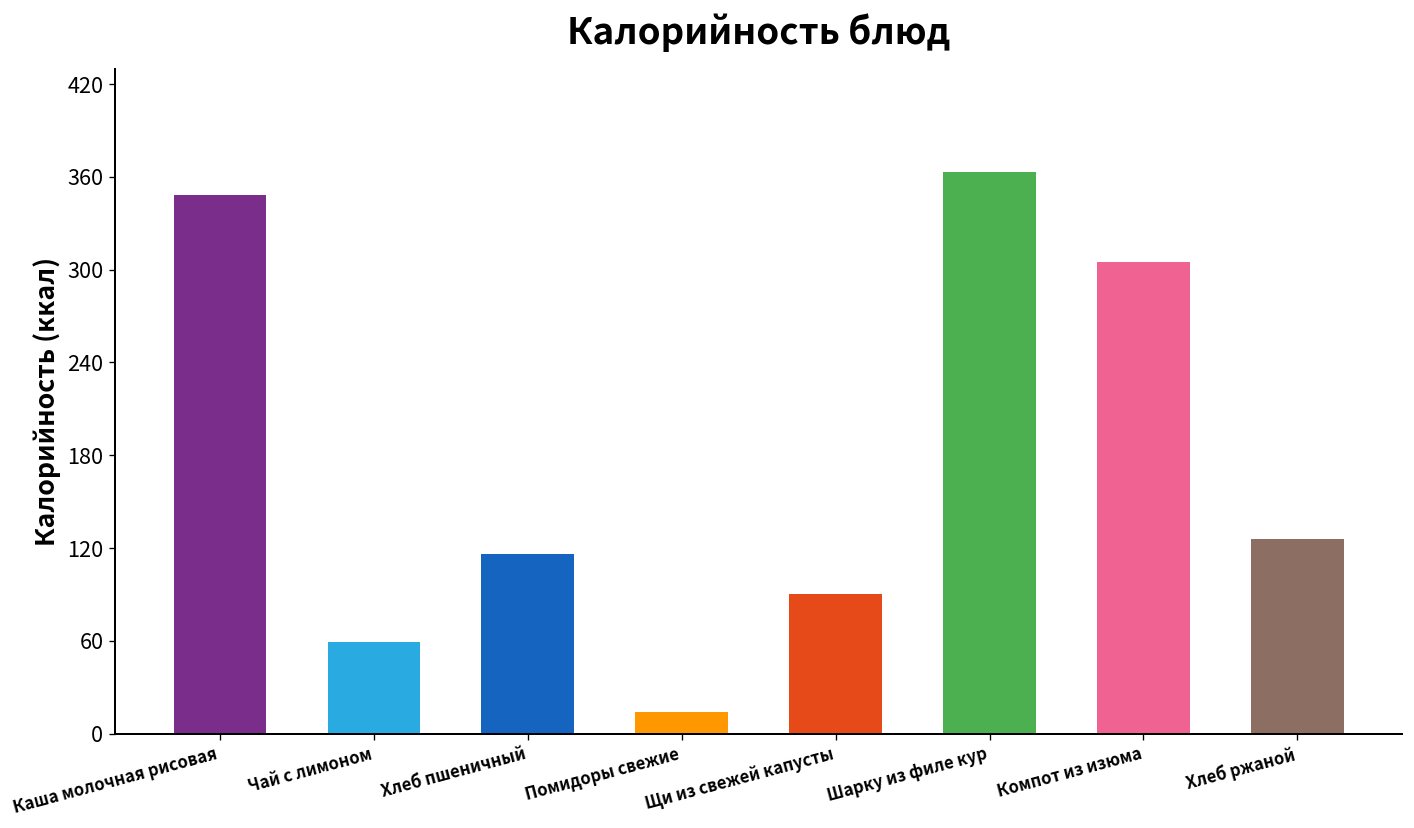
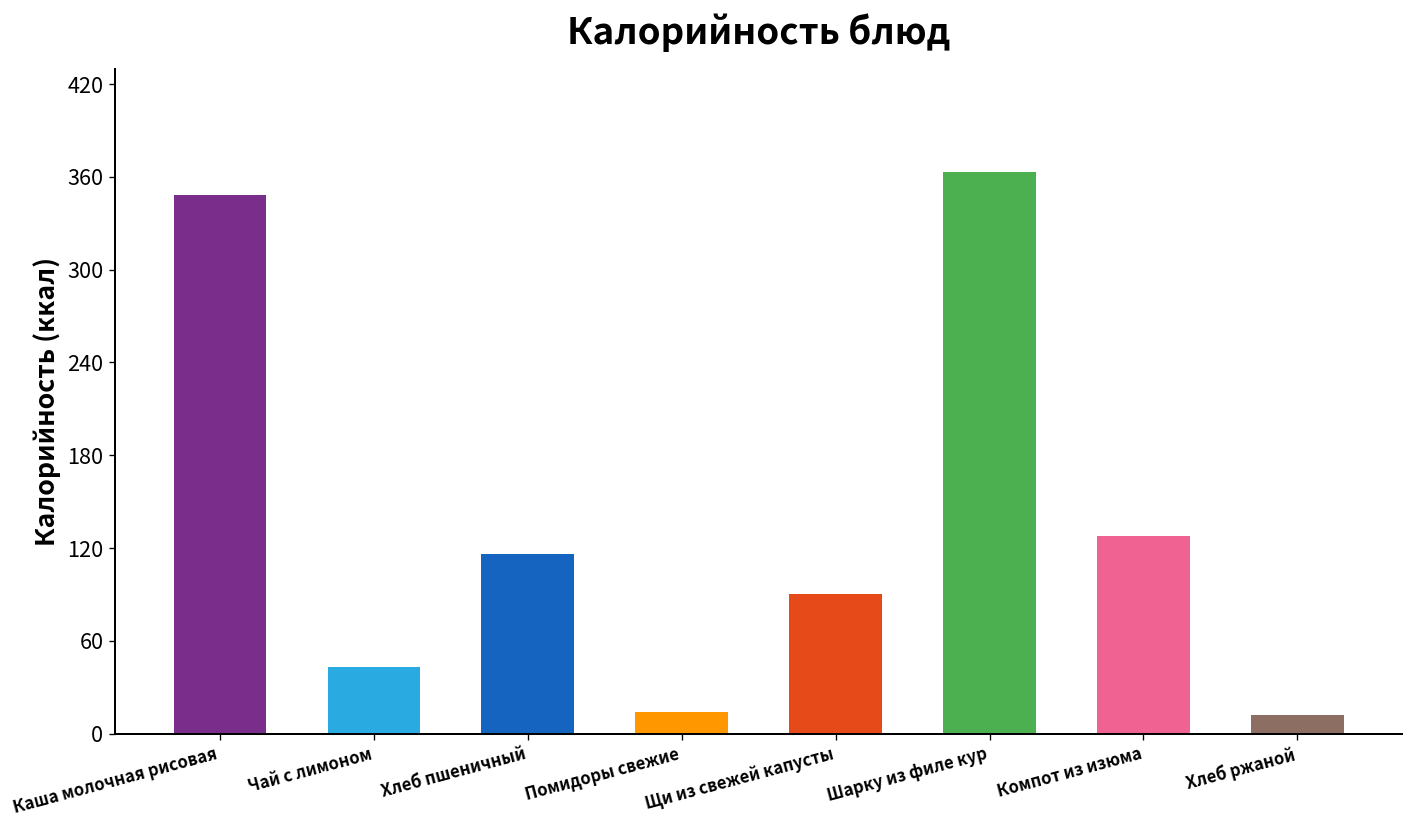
Чай с лимоном: 59 -> 43
Компот из изюма: 305 -> 128
Хлеб ржаной: 126 -> 12
